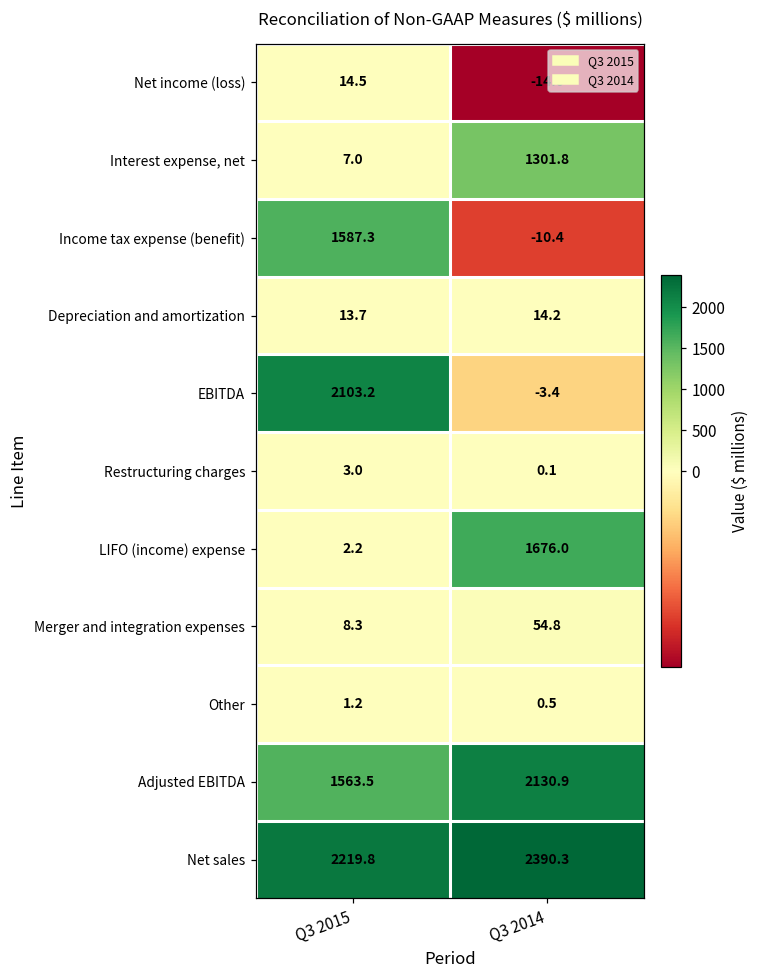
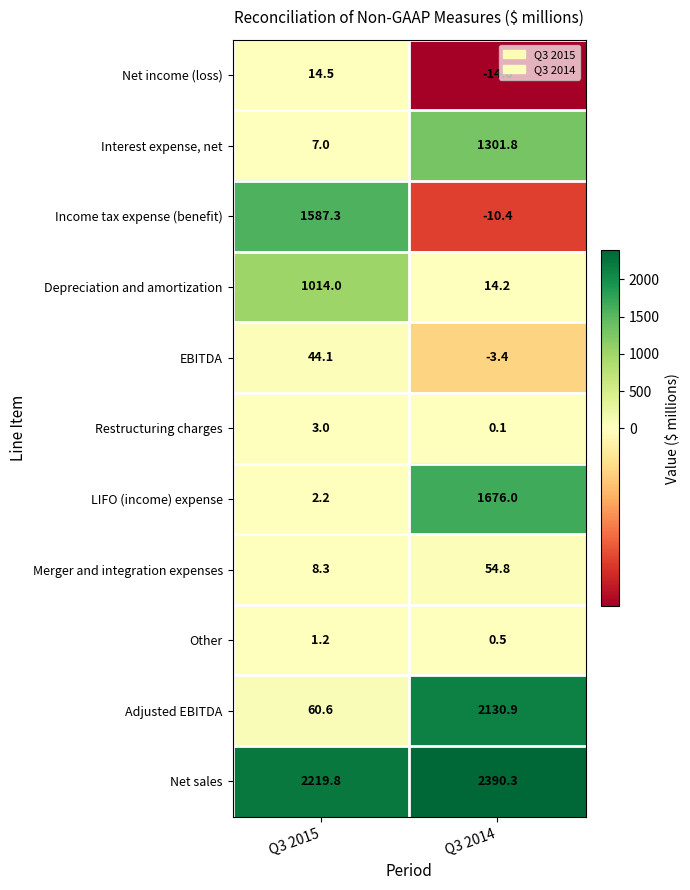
Depreciation and amortization, Q3 2015: 13.7 -> 1014.0
EBITDA, Q3 2015: 2103.2 -> 44.1
Adjusted EBITDA, Q3 2015: 1563.5 -> 60.6
